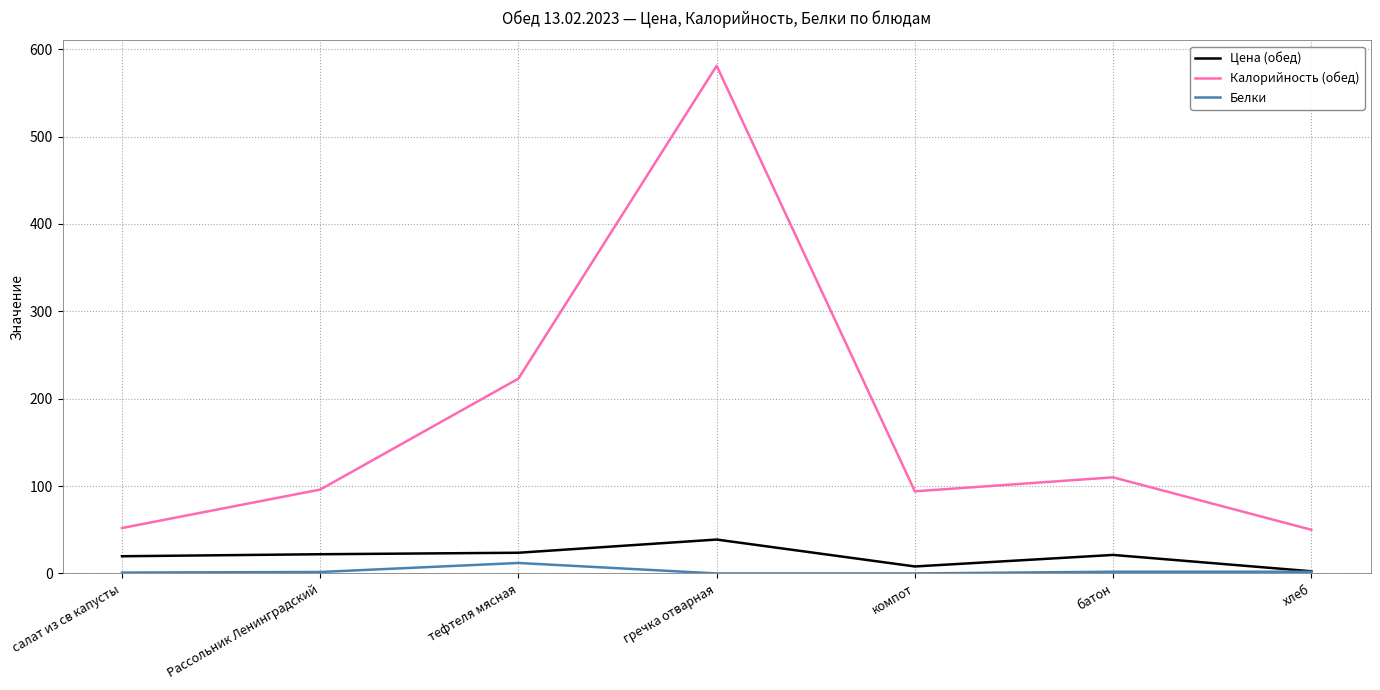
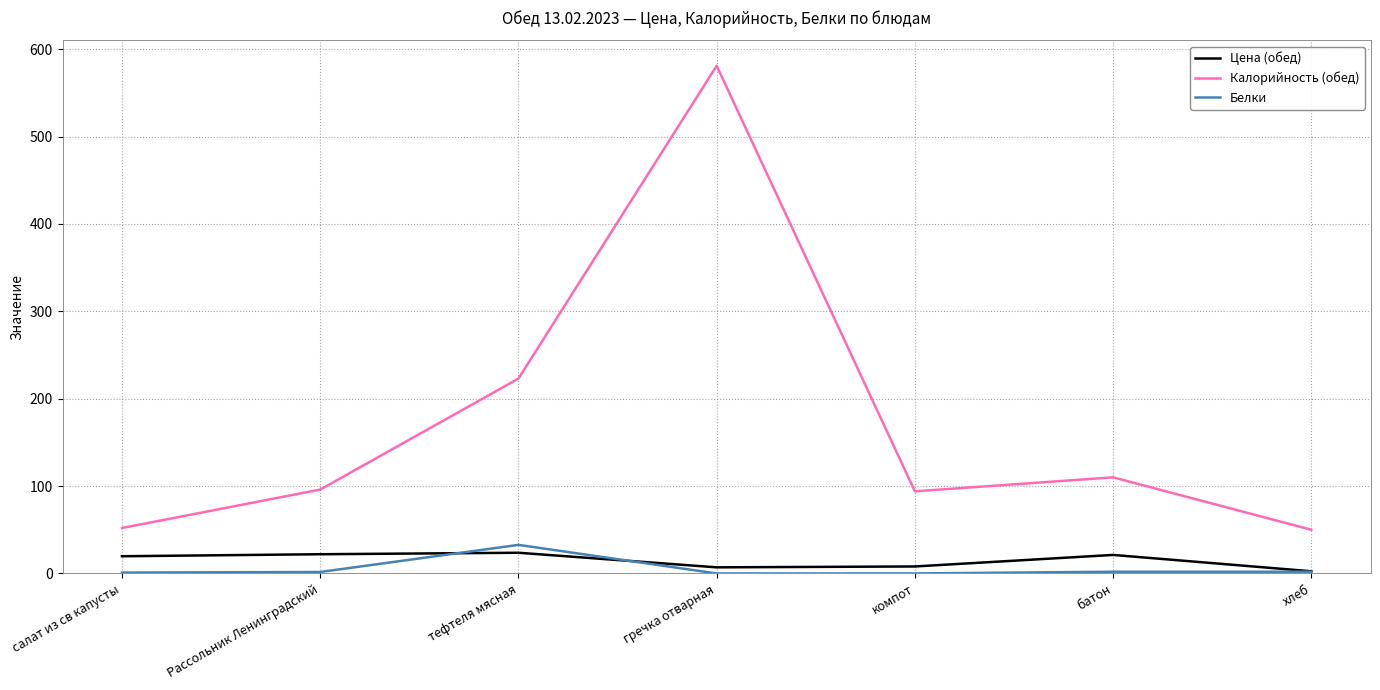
Белки, тефтеля мясная: 10 -> 30
Цена (обед), гречка отварная: 40 -> 10
